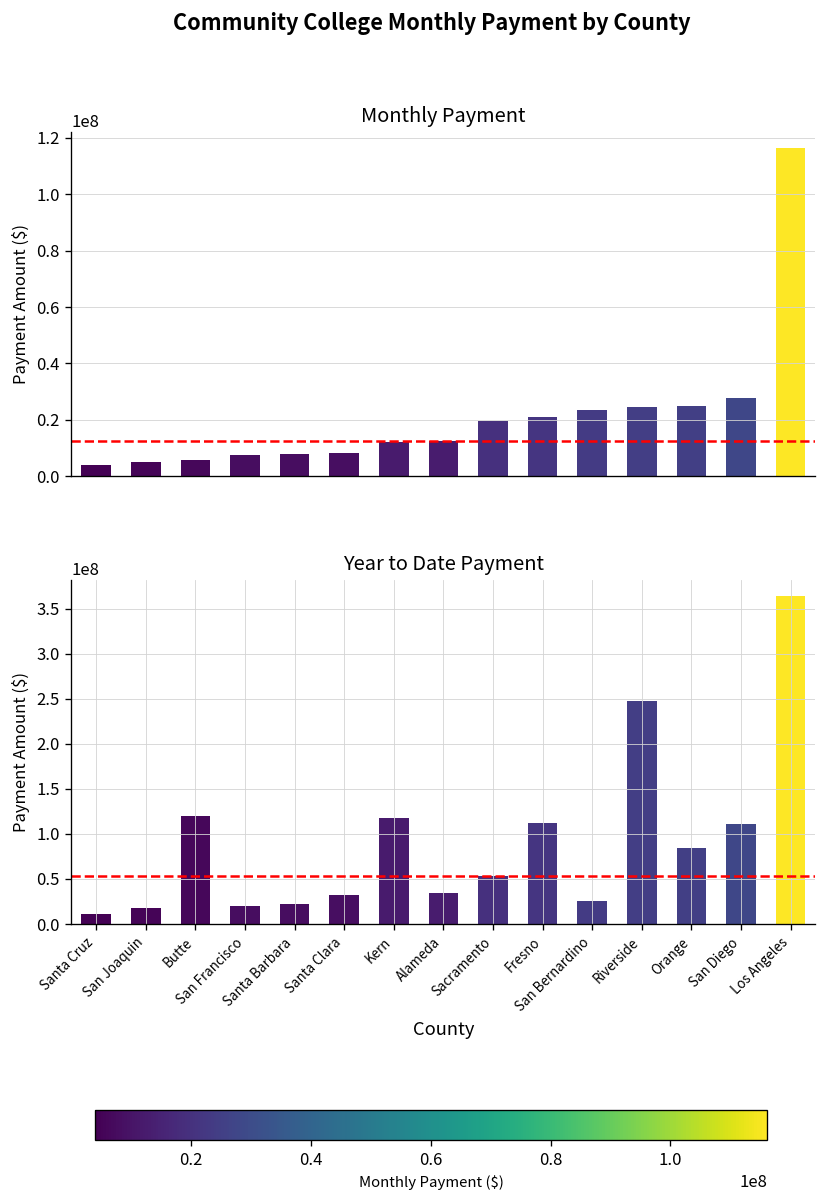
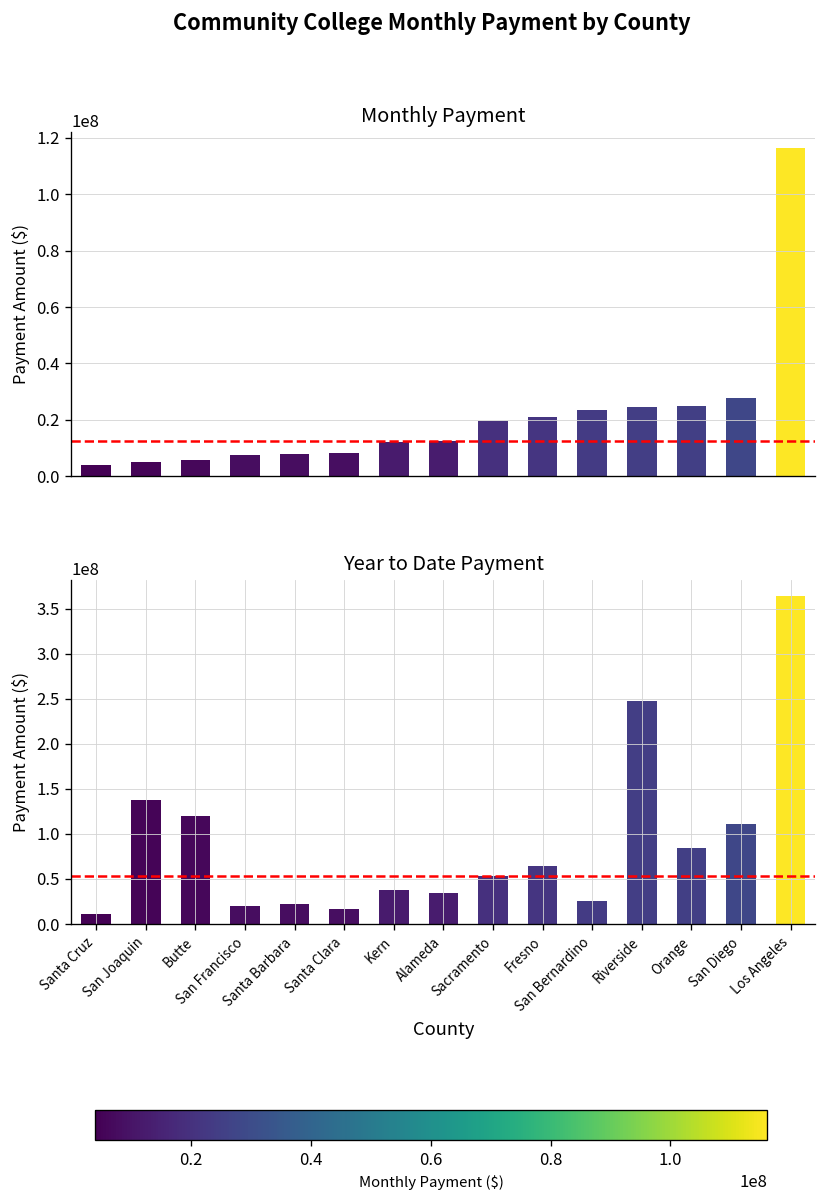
Year to Date Payment, San Joaquin: 20000000 -> 140000000
Year to Date Payment, Santa Clara: 30000000 -> 20000000
Year to Date Payment, Kern: 120000000 -> 40000000
Year to Date Payment, Fresno: 110000000 -> 60000000
